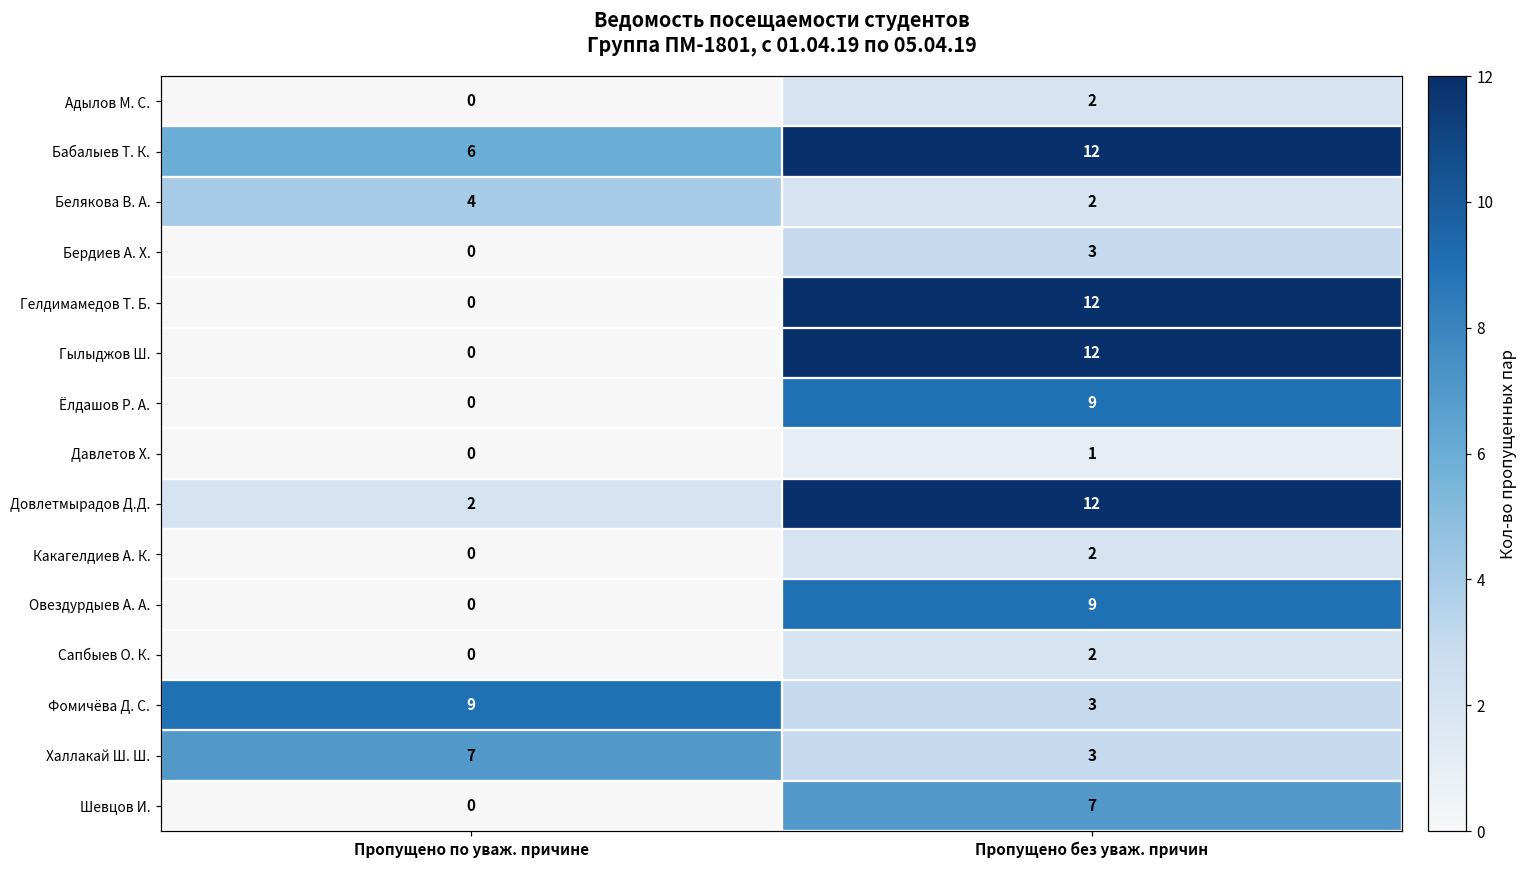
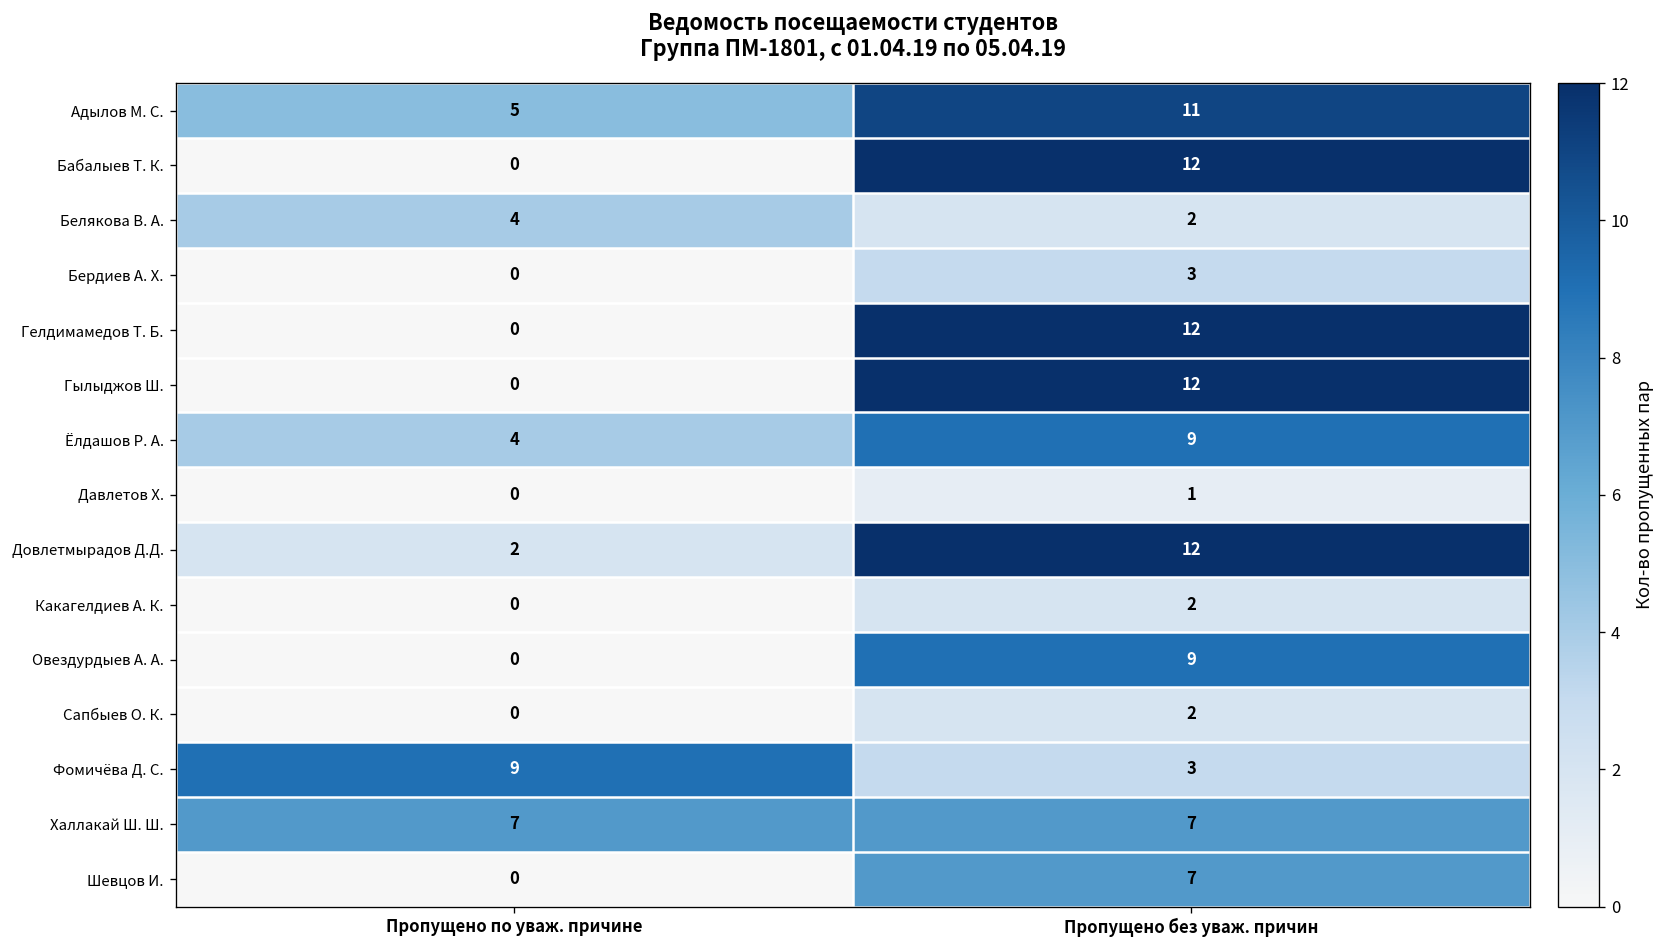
Адылов М. С., Пропущено по уваж. причине: 0 -> 5
Адылов М. С., Пропущено без уваж. причин: 2 -> 11
Бабалыев Т. К., Пропущено по уваж. причине: 6 -> 0
Ёлдашов Р. А., Пропущено по уваж. причине: 0 -> 4
Халлакай Ш. Ш., Пропущено без уваж. причин: 3 -> 7
